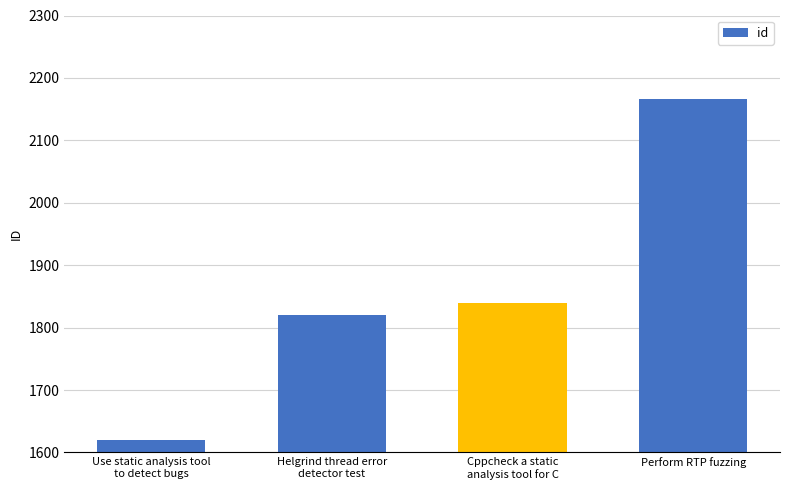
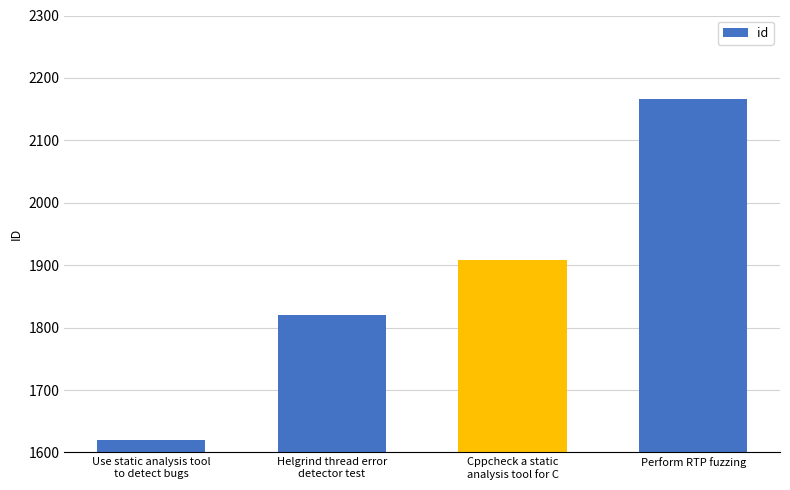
Cppcheck a static analysis tool for C: 1840 -> 1910
